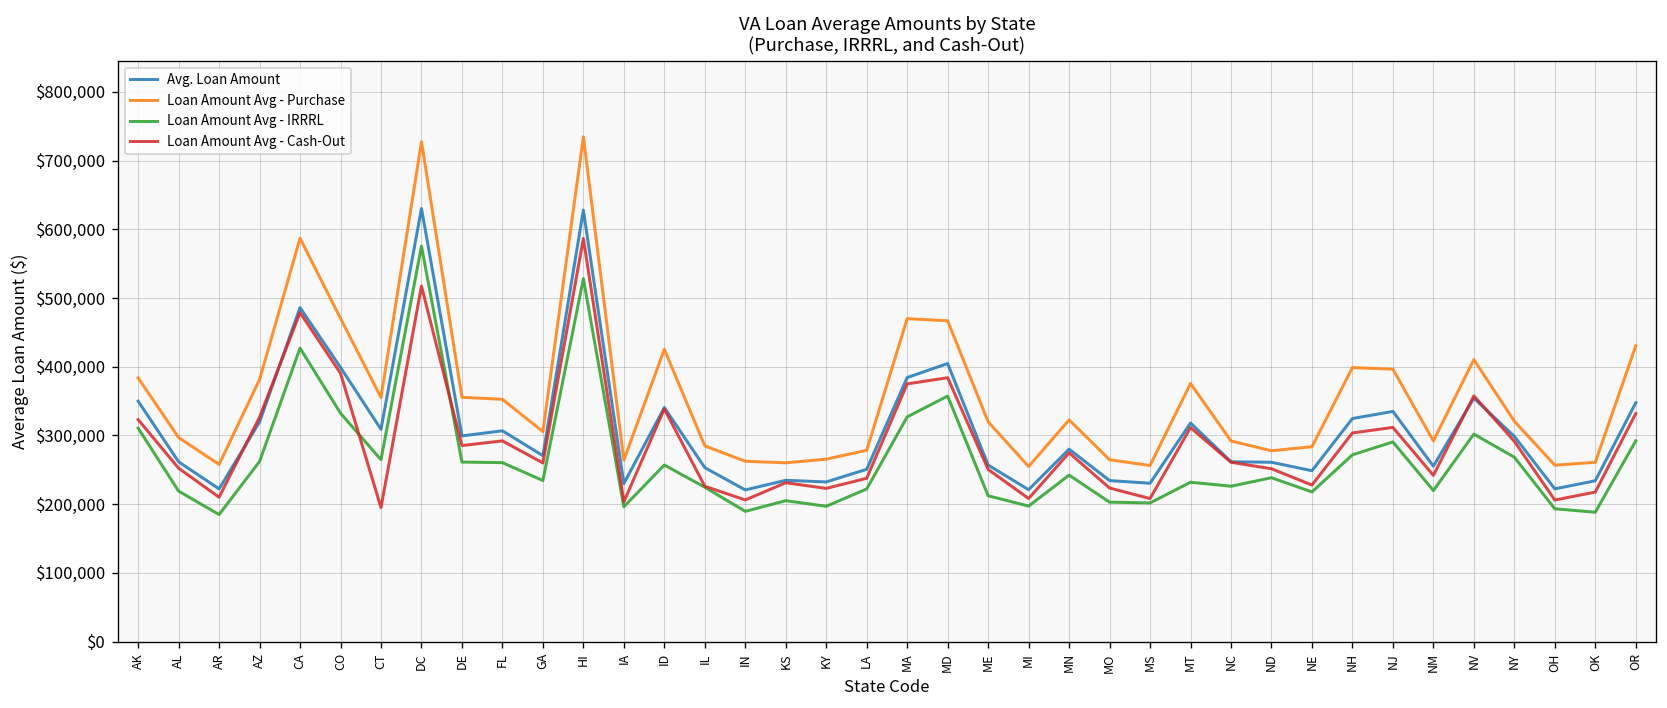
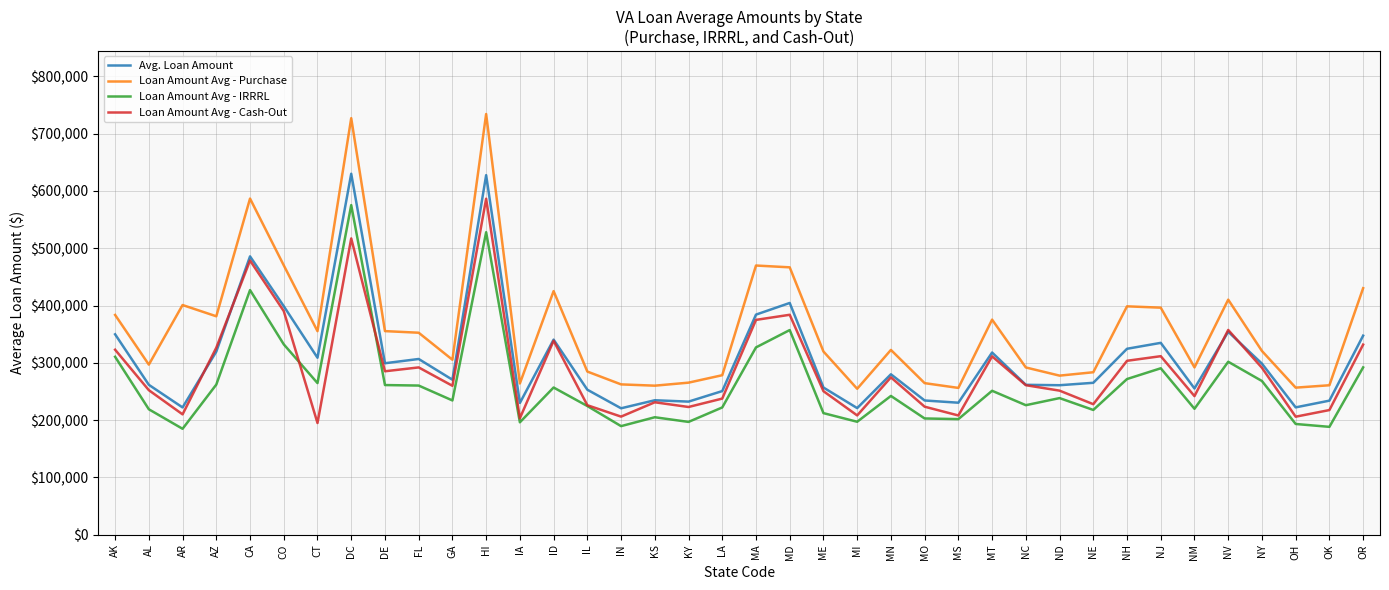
Loan Amount Avg - Purchase, AR: $260,000 -> $400,000
Loan Amount Avg - IRRRL, MT: $230,000 -> $250,000
Avg. Loan Amount, NE: $250,000 -> $270,000
